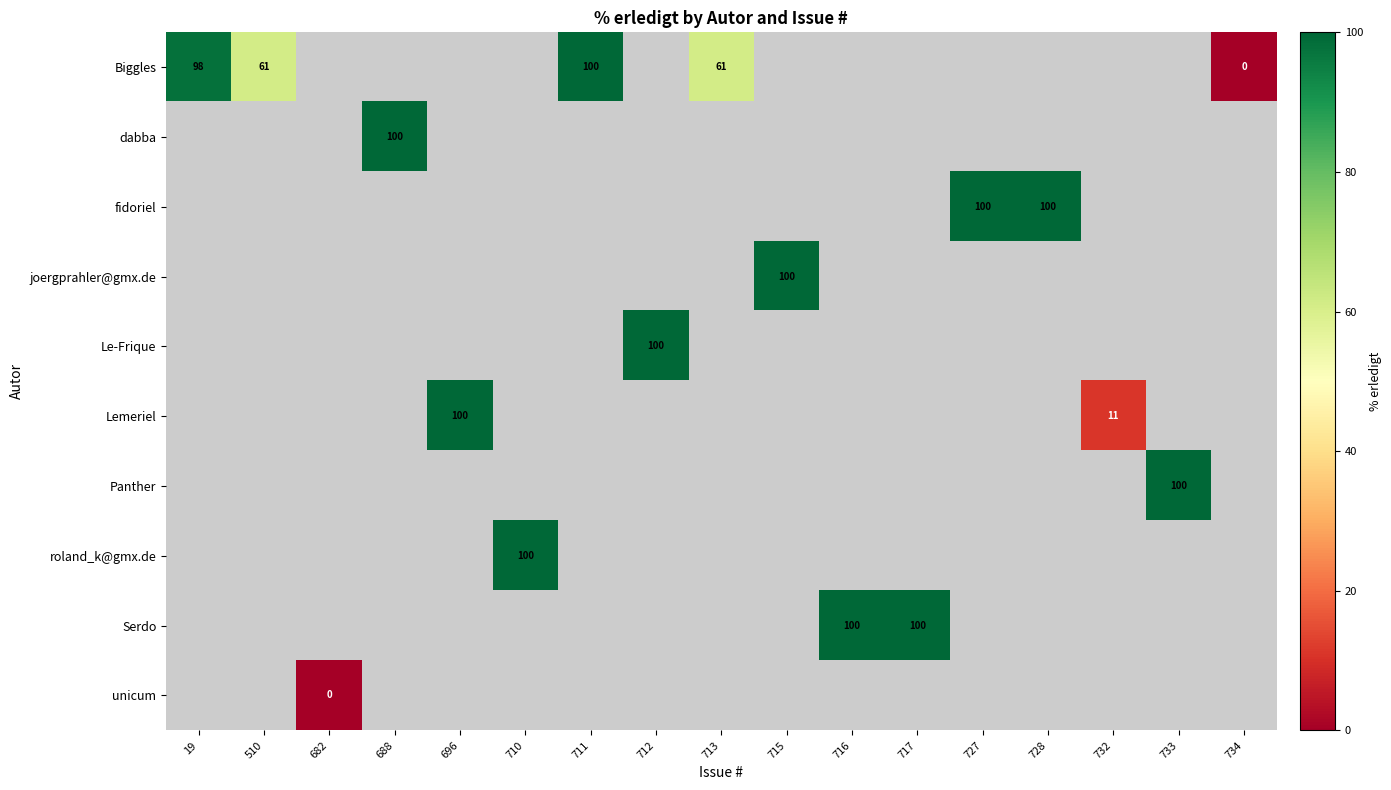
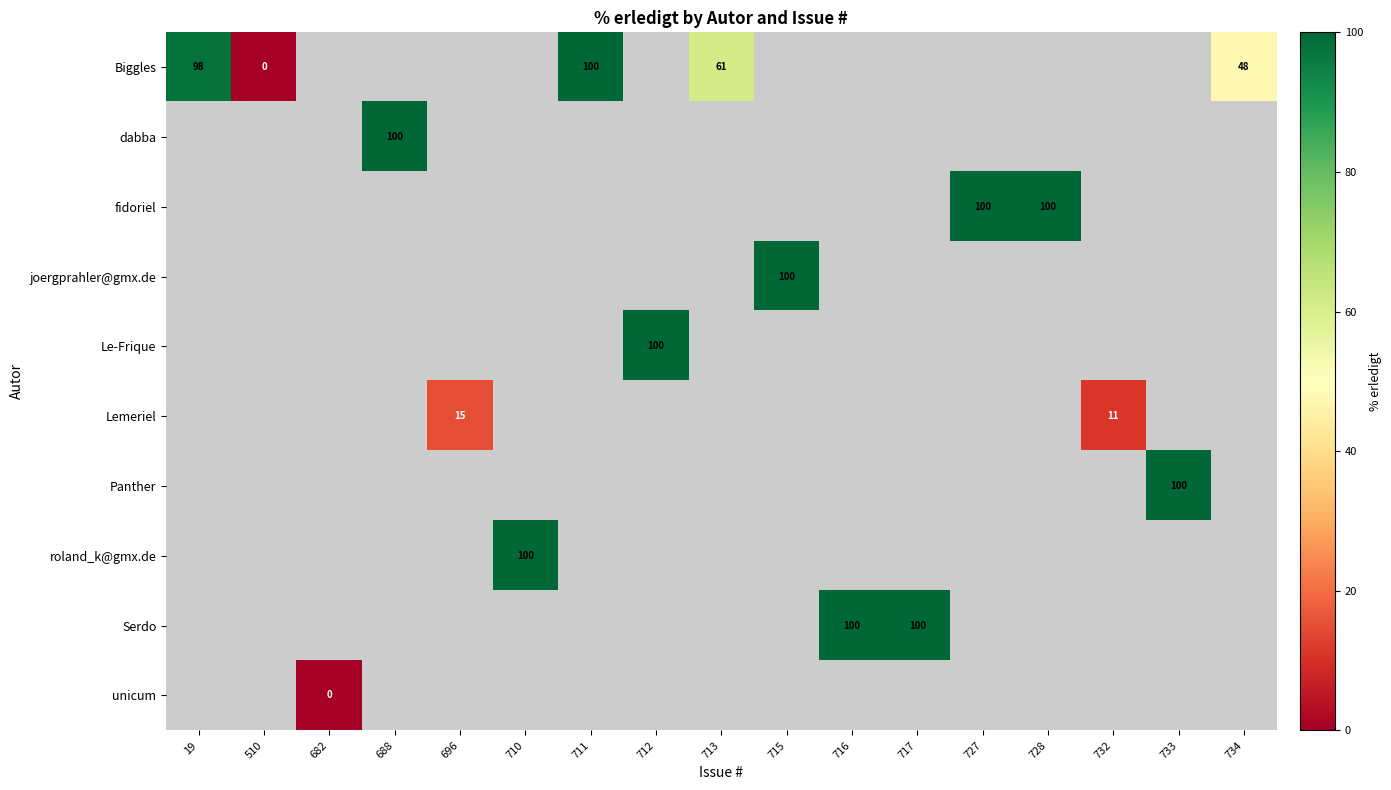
Biggles, 510: 61 -> 0
Biggles, 734: 0 -> 48
Lemeriel, 696: 100 -> 15
